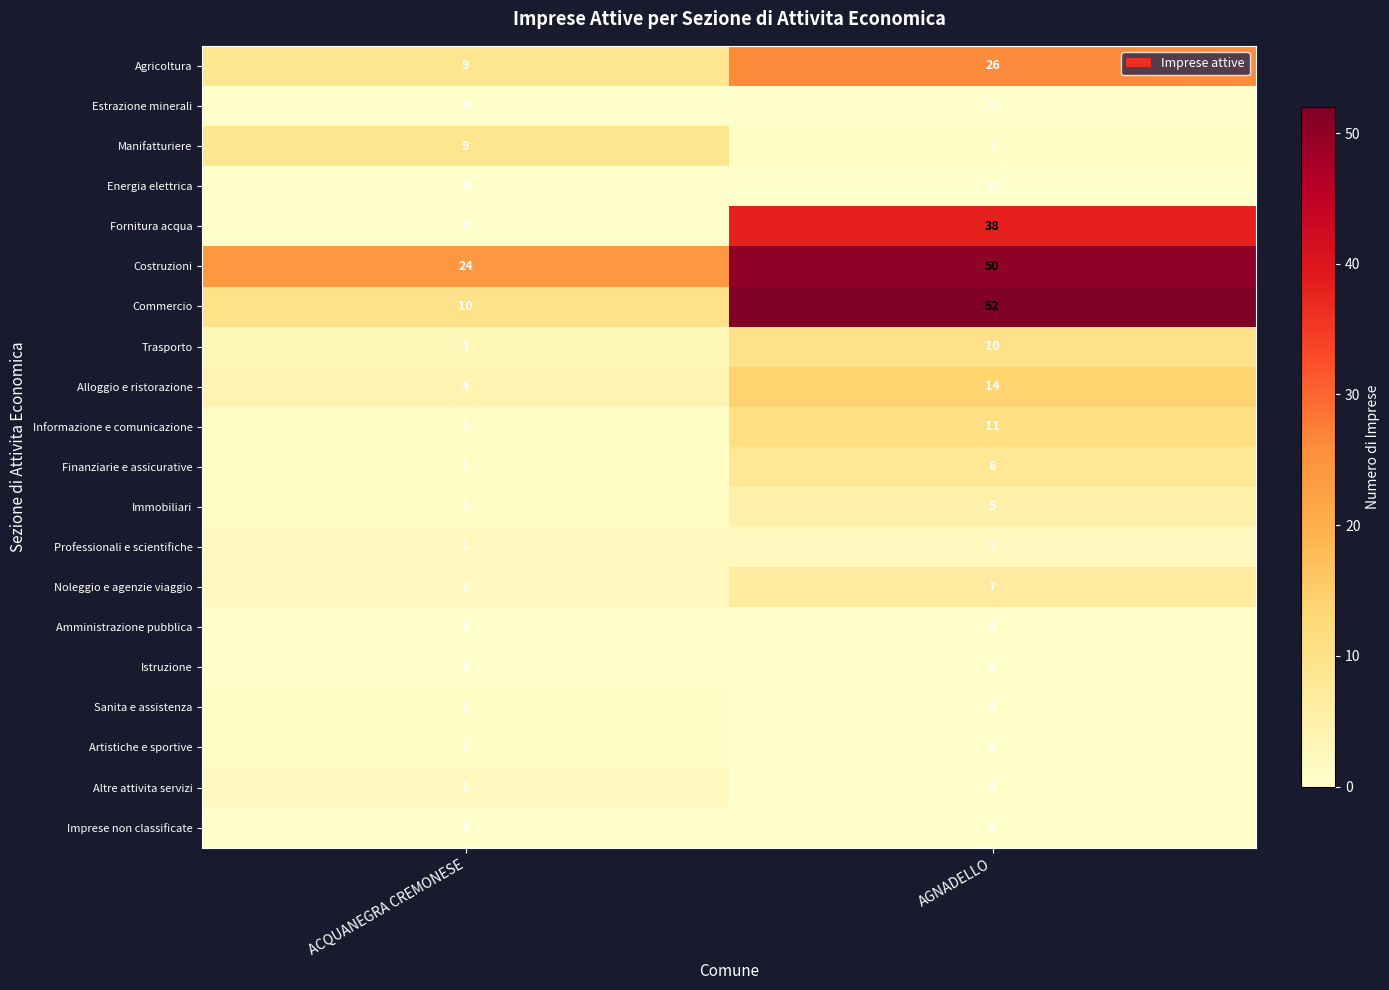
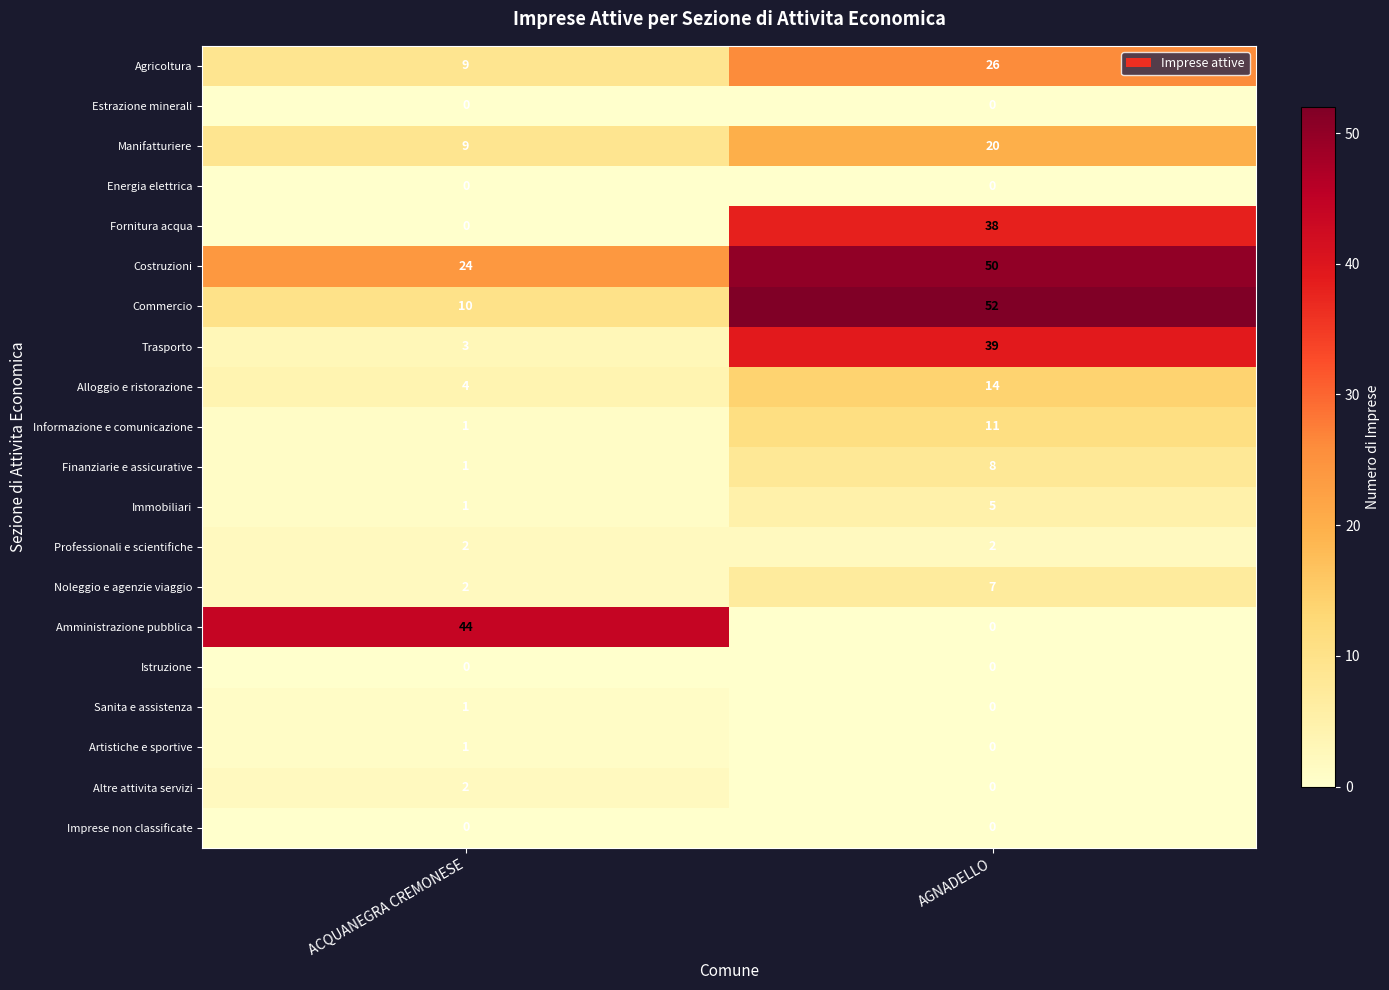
Manifatturiere, AGNADELLO: 1 -> 20
Trasporto, AGNADELLO: 10 -> 39
Amministrazione pubblica, ACQUANEGRA CREMONESE: 0 -> 44
